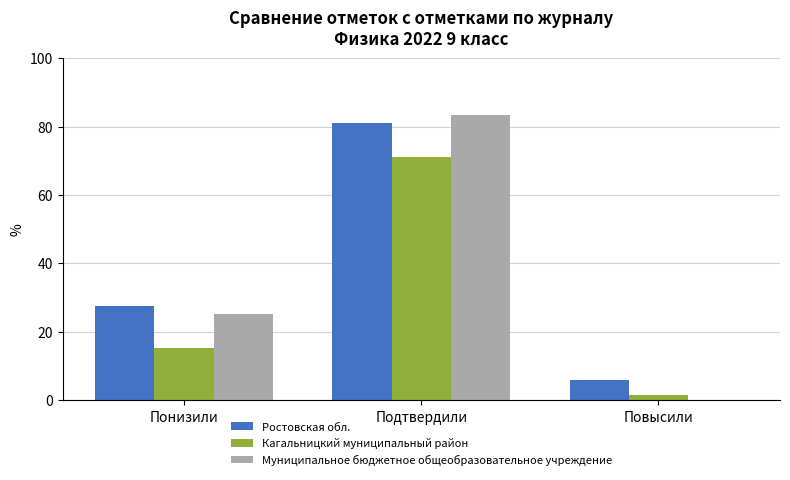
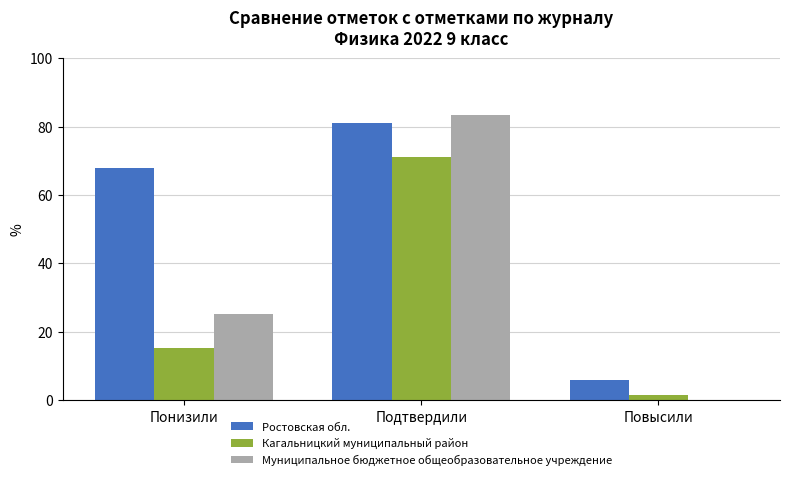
Ростовская обл., Понизили: 28 -> 68
